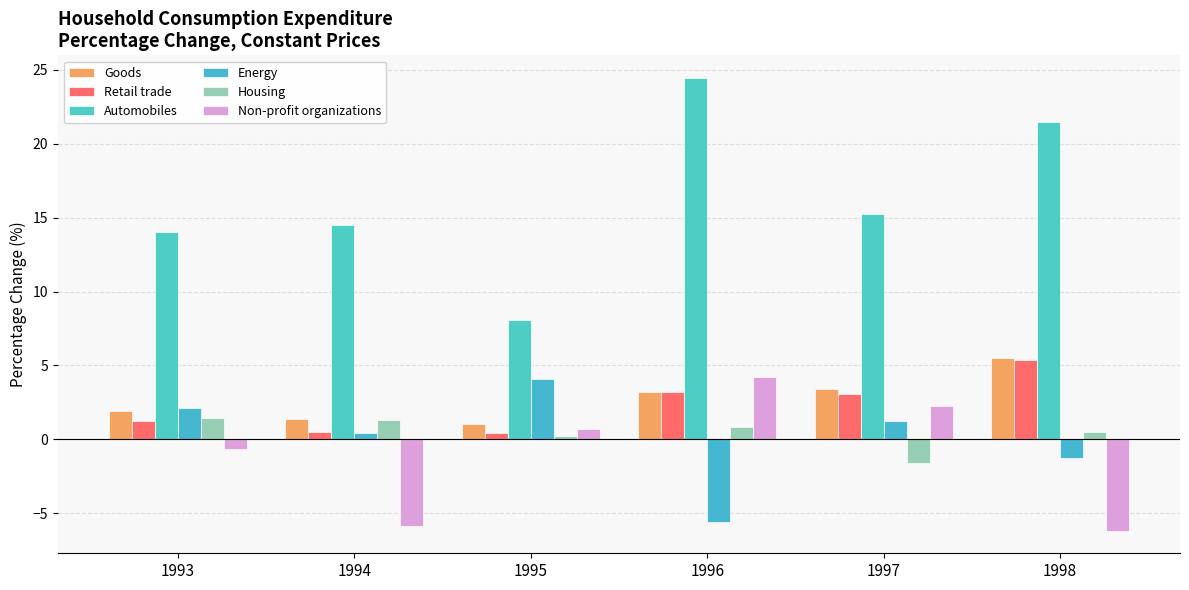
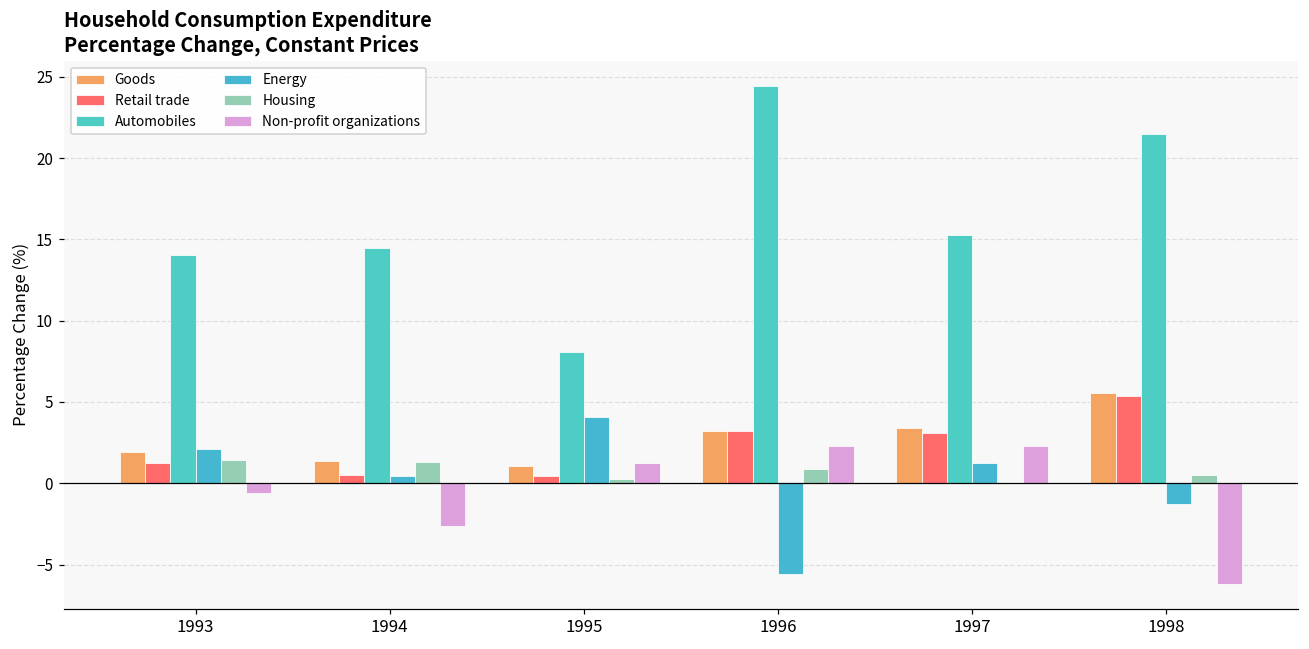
Non-profit organizations, 1994: -5.9 -> -2.7
Non-profit organizations, 1995: 0.7 -> 1.2
Non-profit organizations, 1996: 4.2 -> 2.3
Housing, 1997: -1.6 -> 0.0
